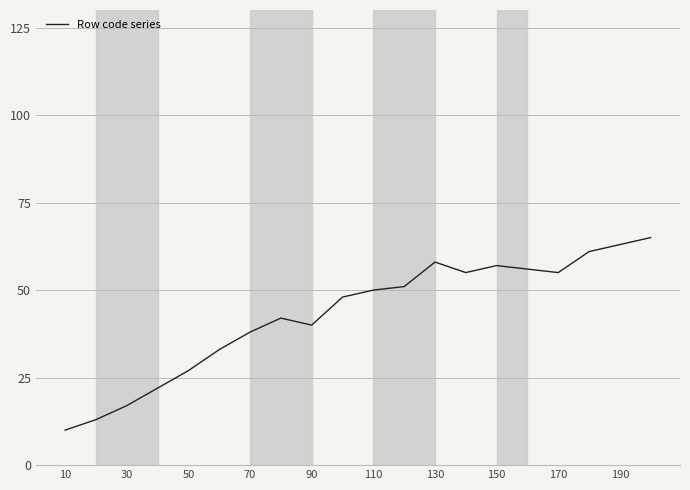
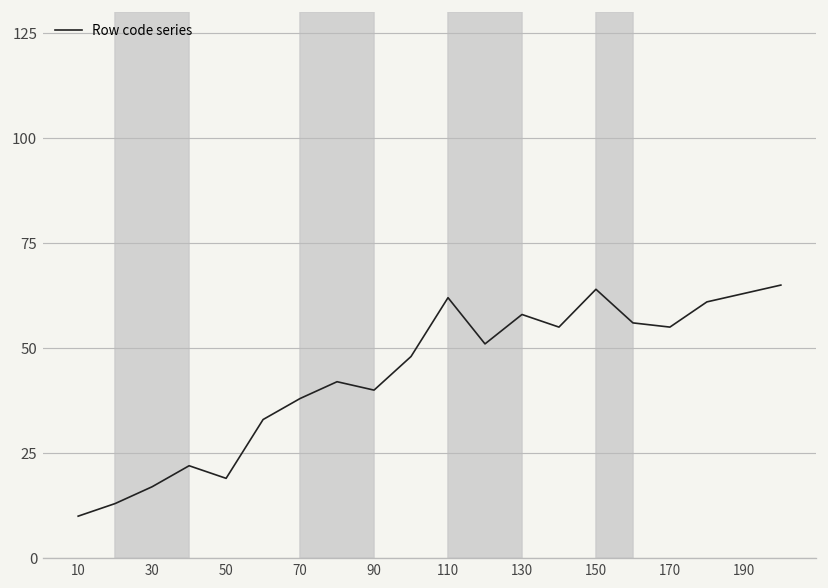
50: 27 -> 19
110: 50 -> 62
150: 57 -> 64
